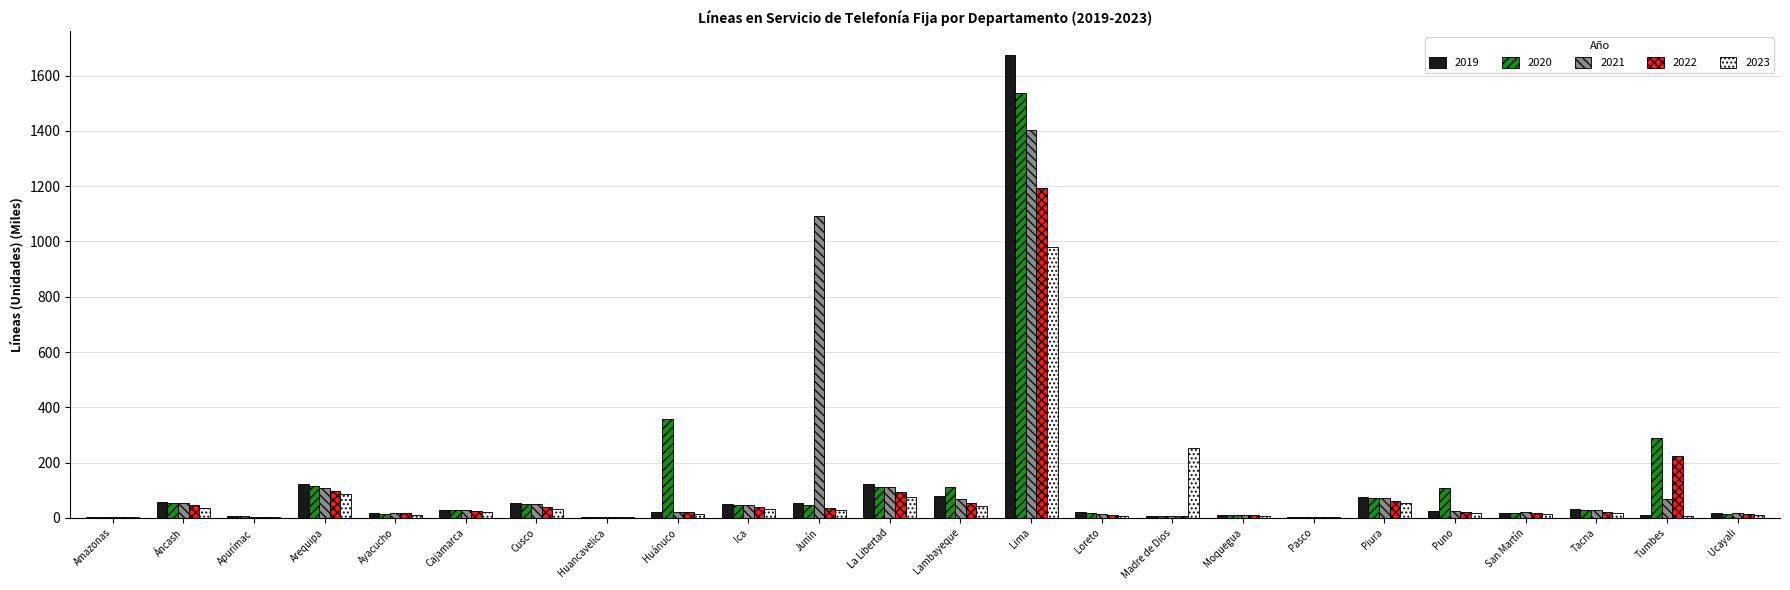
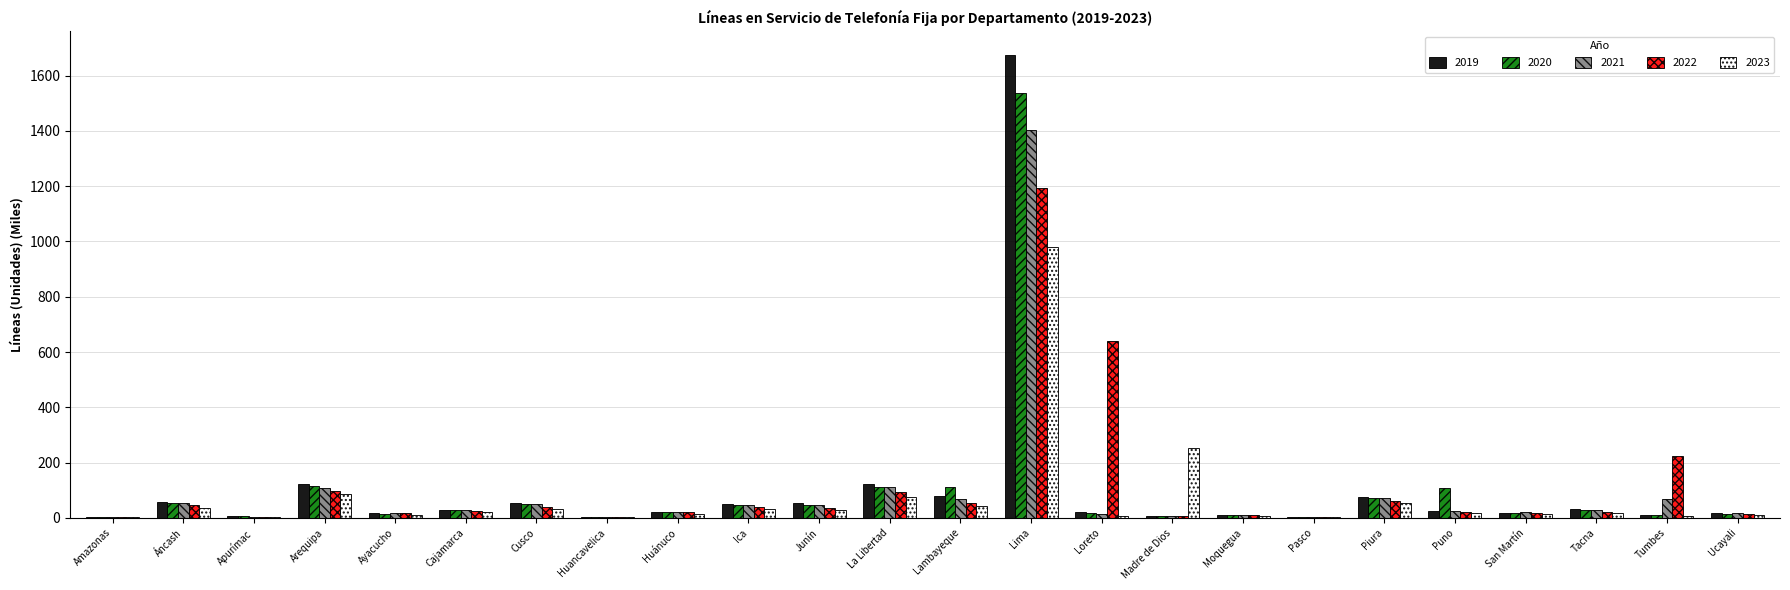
2020, Huánuco: 360 -> 20
2021, Junín: 1090 -> 50
2022, Loreto: 10 -> 640
2020, Tumbes: 290 -> 10
